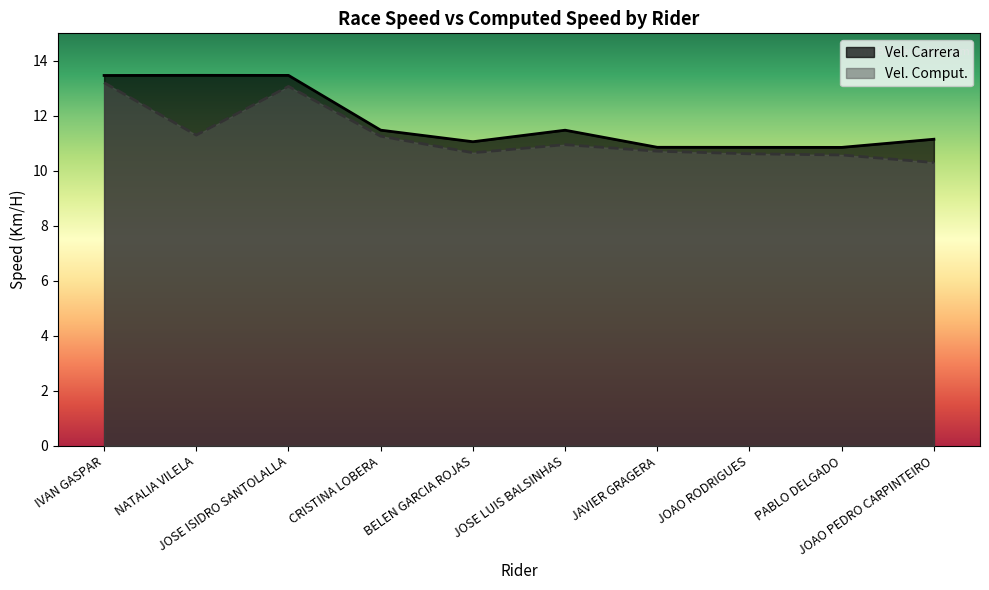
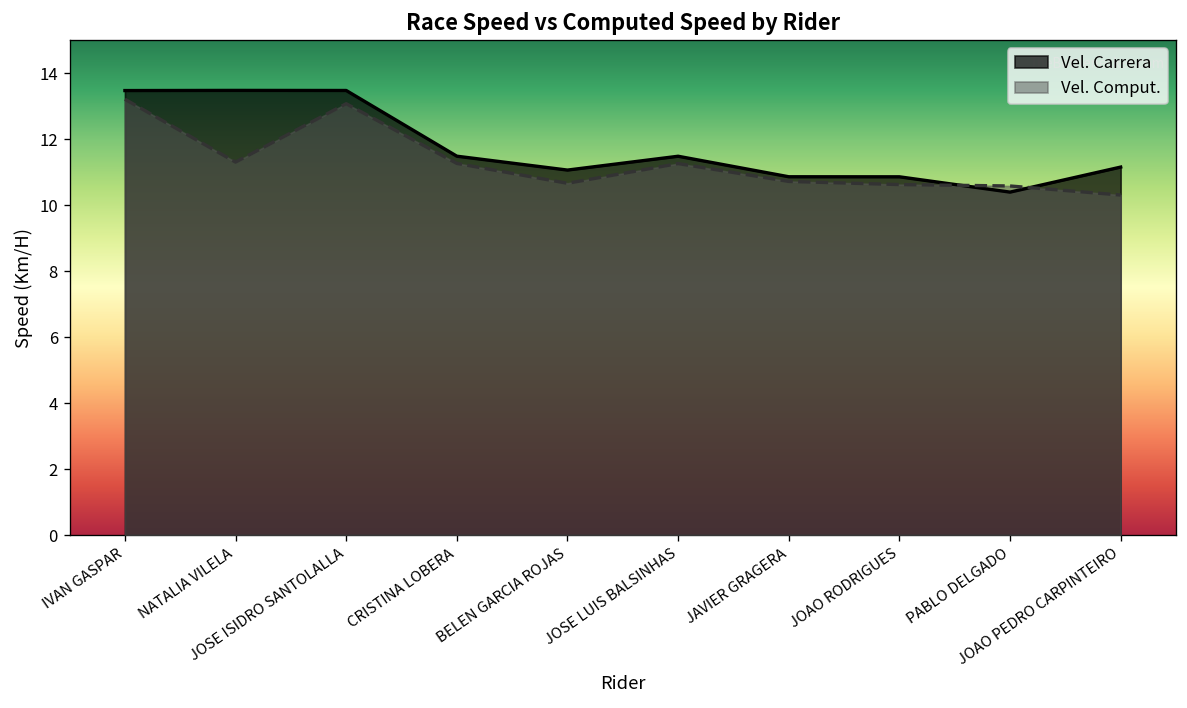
Vel. Comput., JOSE LUIS BALSINHAS: 11.0 -> 11.3
Vel. Carrera, PABLO DELGADO: 10.9 -> 10.4
